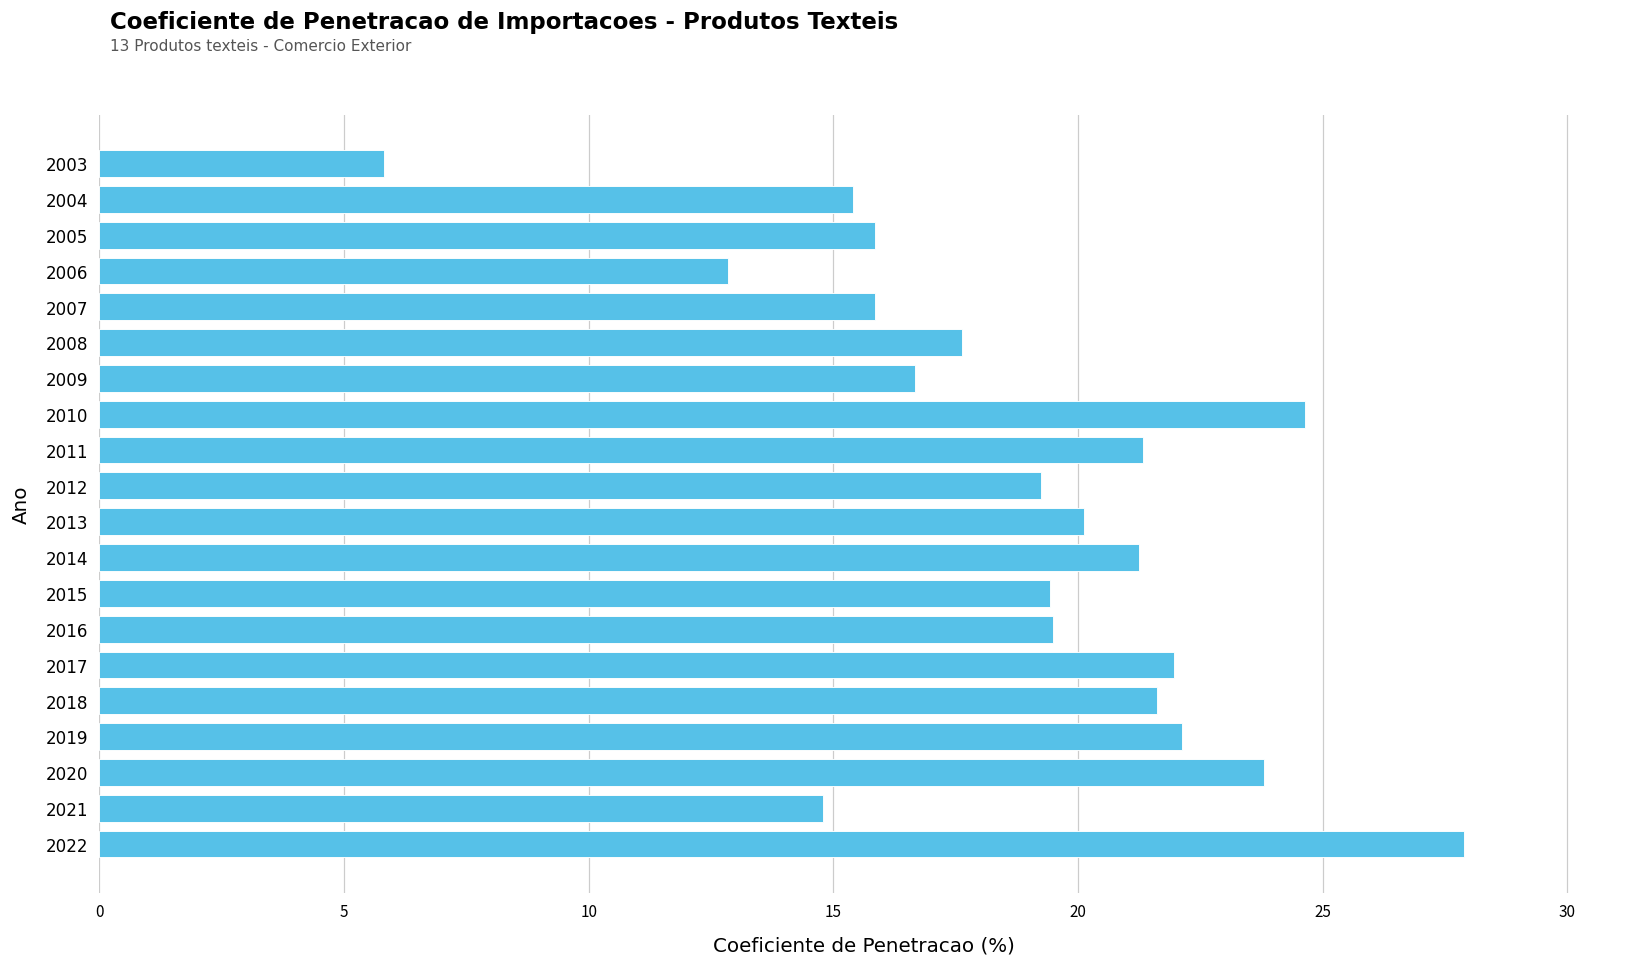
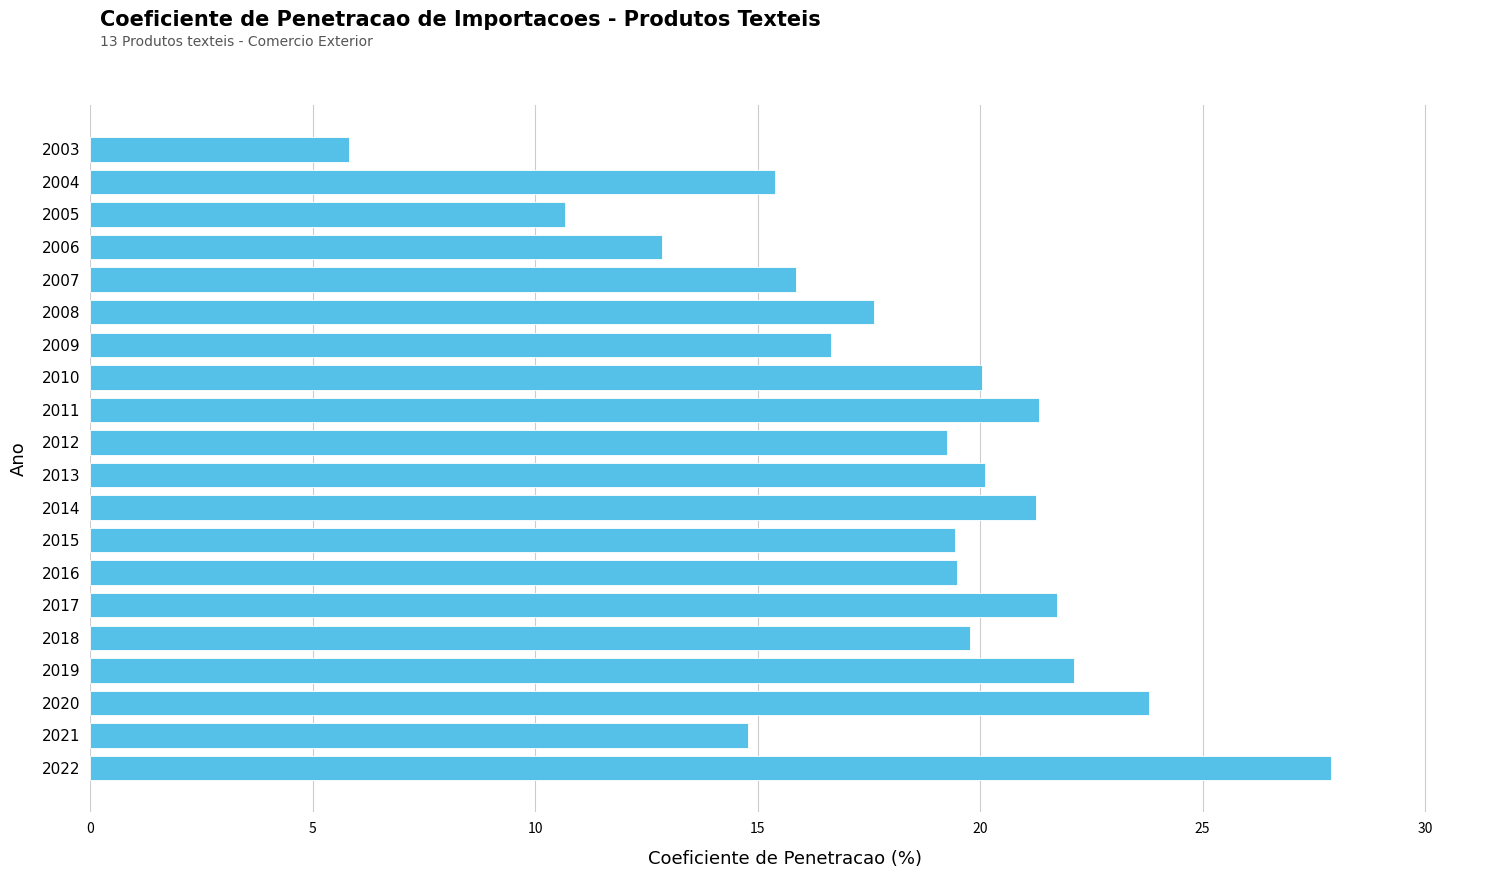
2005: 15.9 -> 10.7
2010: 24.6 -> 20.0
2017: 22.0 -> 21.7
2018: 21.6 -> 19.8
